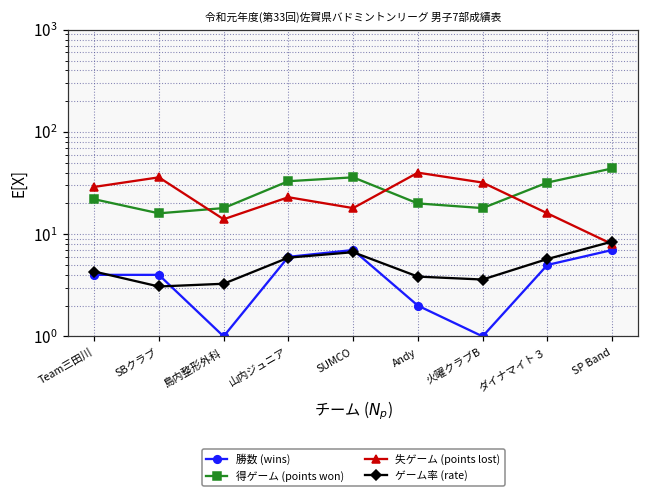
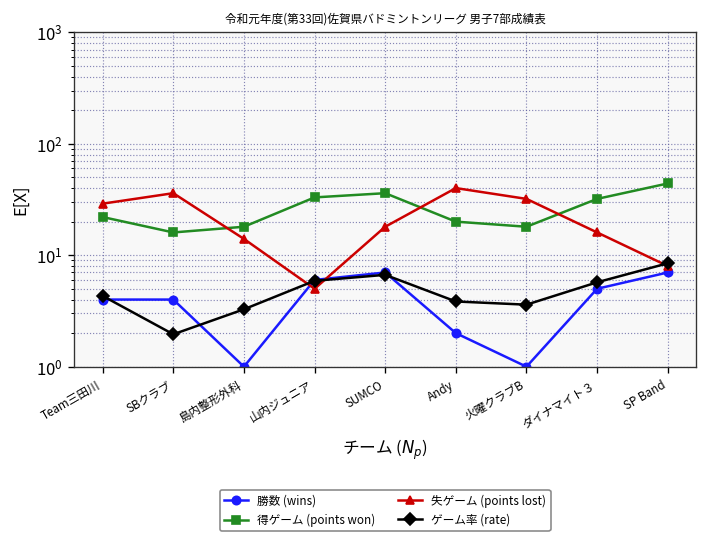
ゲーム率 (rate), SBクラブ: 3.1 -> 2.0
失ゲーム (points lost), 山内ジュニア: 23 -> 5
